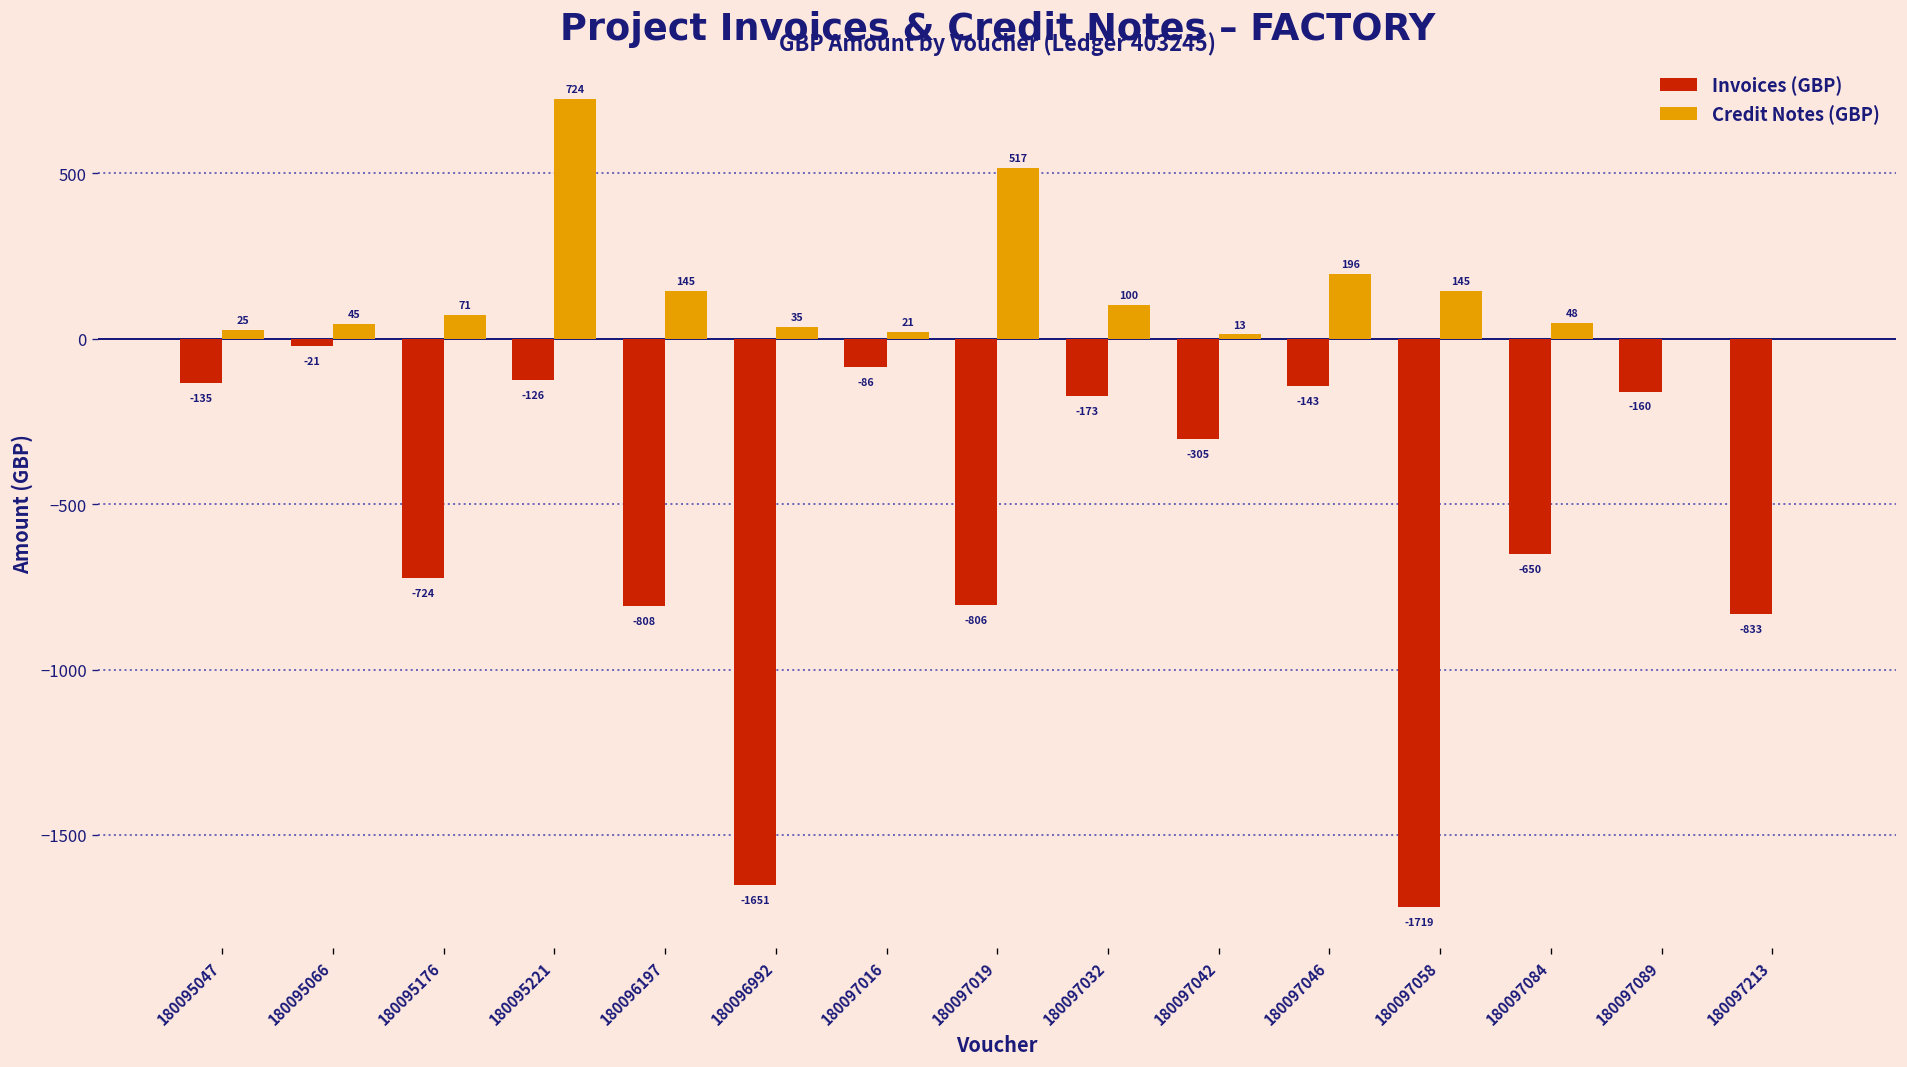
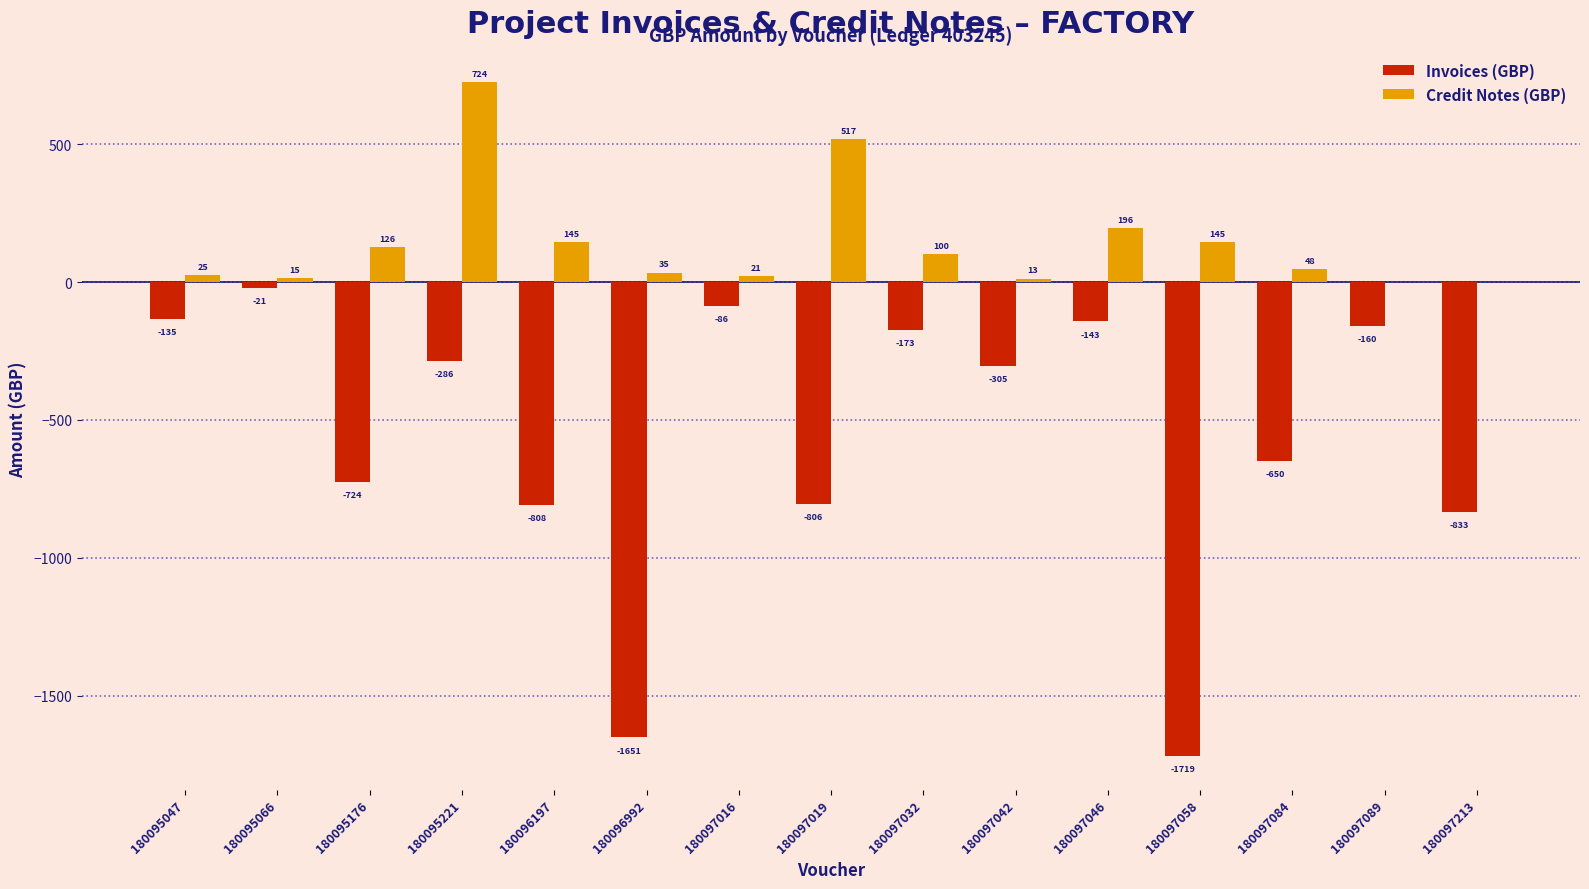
Credit Notes (GBP), 180095066: 45 -> 15
Credit Notes (GBP), 180095176: 71 -> 126
Invoices (GBP), 180095221: -126 -> -286
